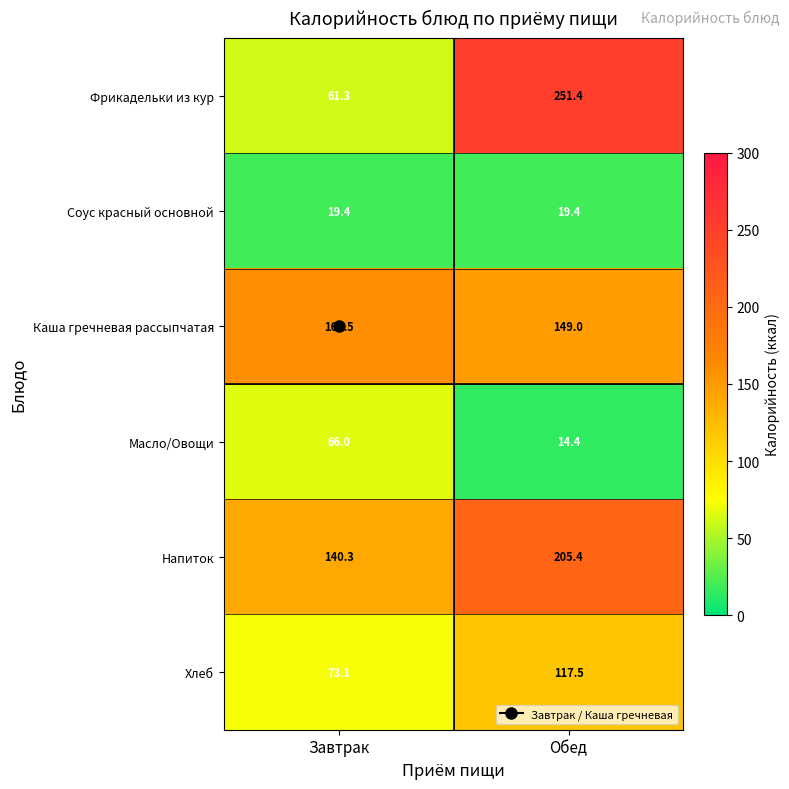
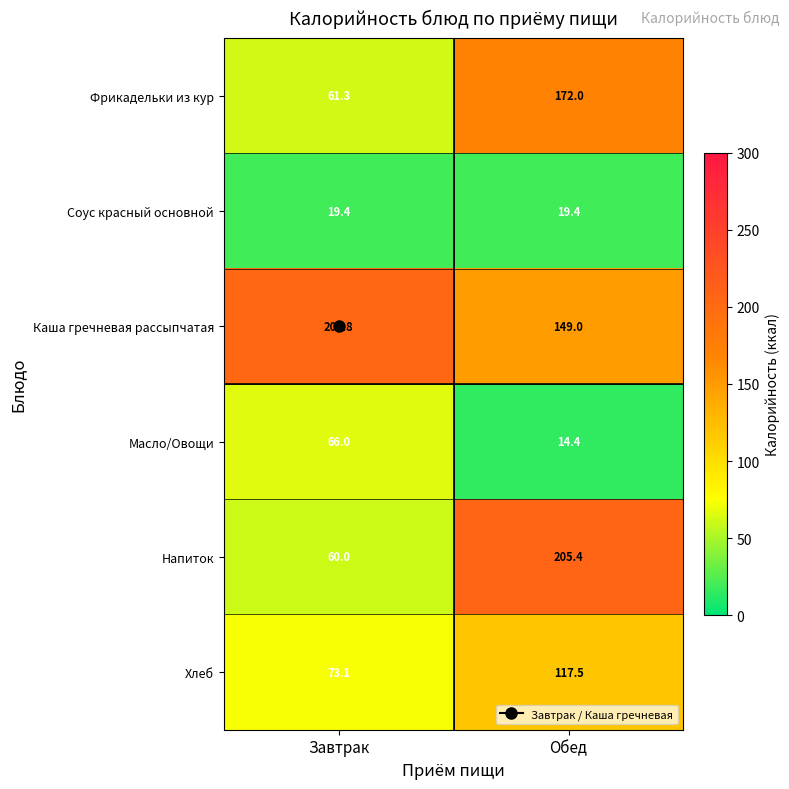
Фрикадельки из кур, Обед: 251.4 -> 172.0
Каша гречневая рассыпчатая, Завтрак: 160.5 -> 203.8
Напиток, Завтрак: 140.3 -> 60.0
